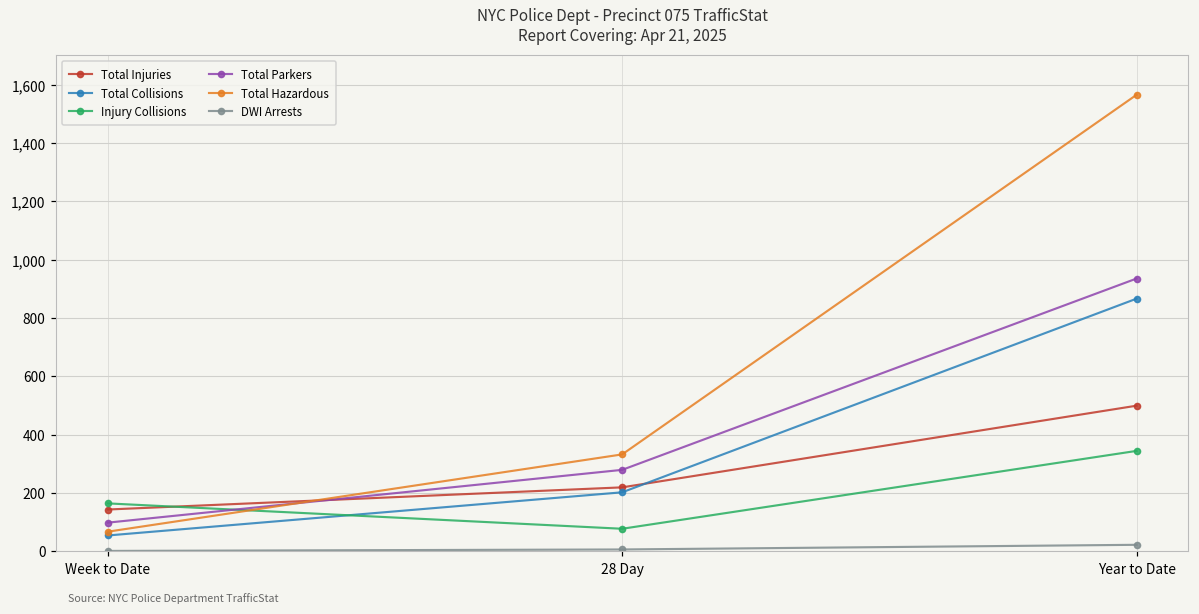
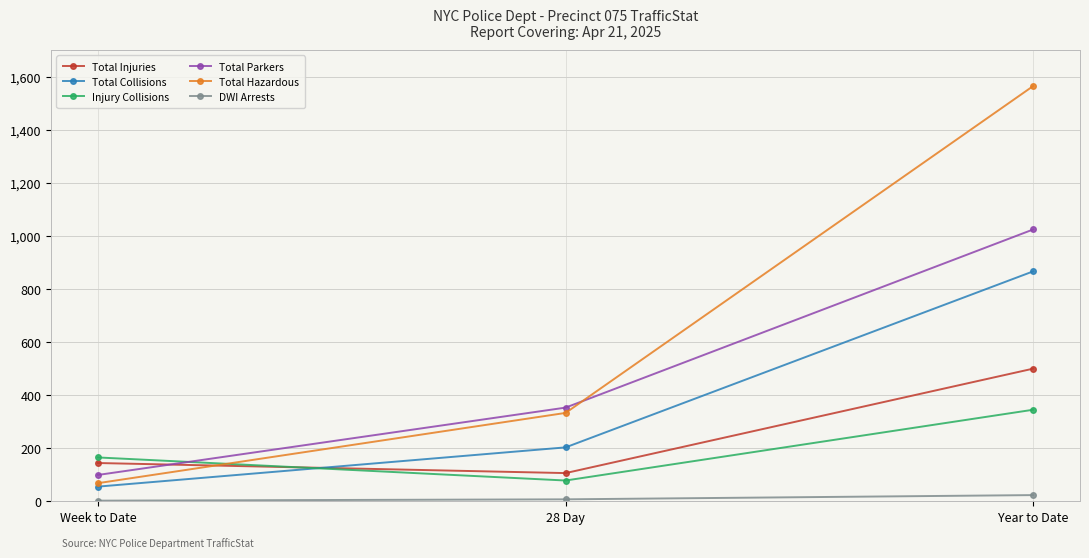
Total Injuries, 28 Day: 220 -> 110
Total Parkers, 28 Day: 280 -> 350
Total Parkers, Year to Date: 940 -> 1,020
